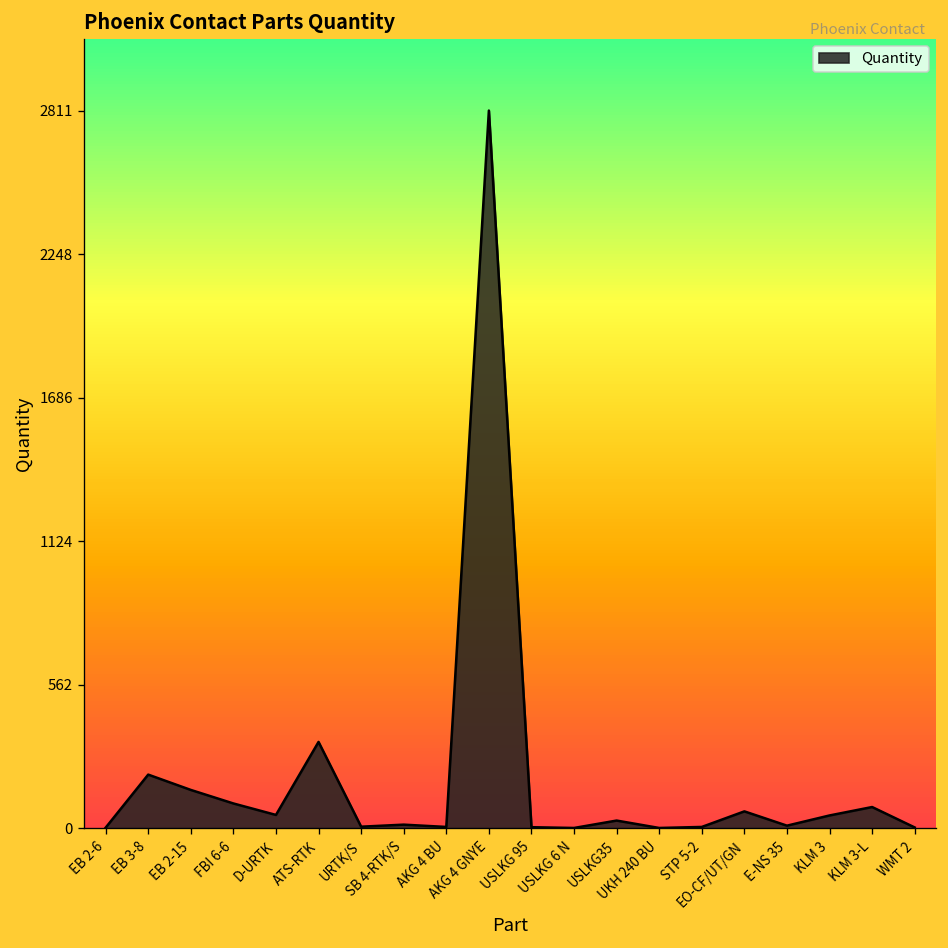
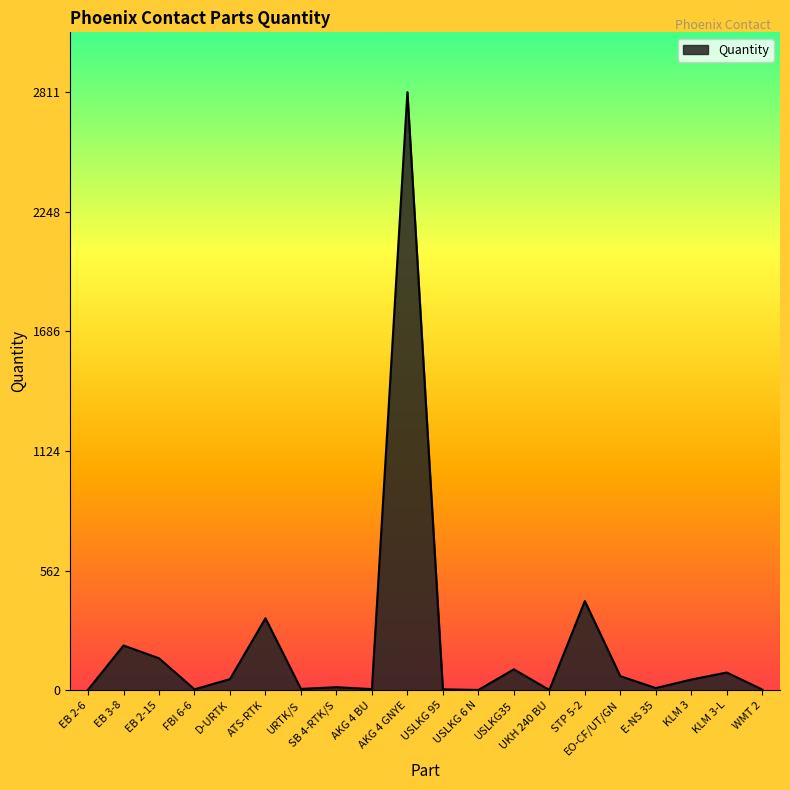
FBI 6-6: 100 -> 0
USLKG35: 30 -> 100
STP 5-2: 10 -> 420
